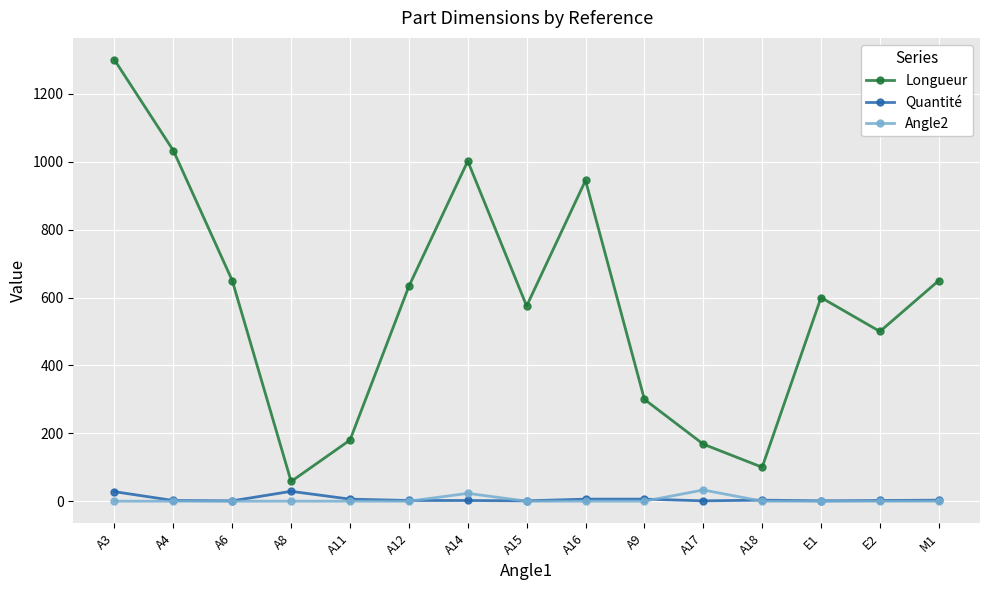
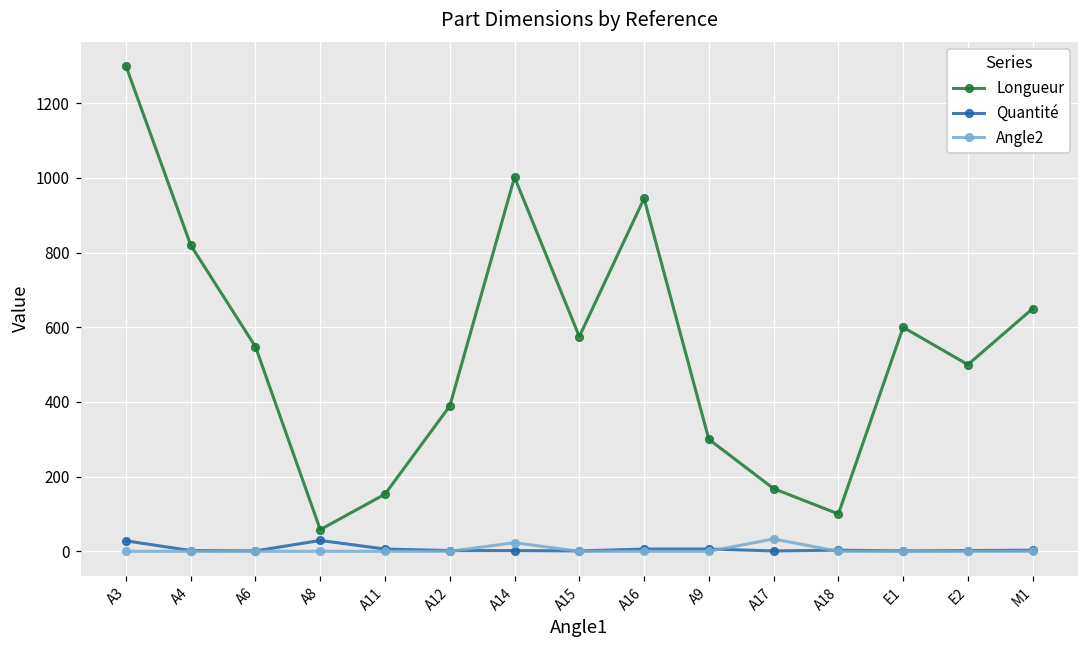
Longueur, A4: 1030 -> 820
Longueur, A6: 650 -> 550
Longueur, A11: 180 -> 150
Longueur, A12: 630 -> 390
